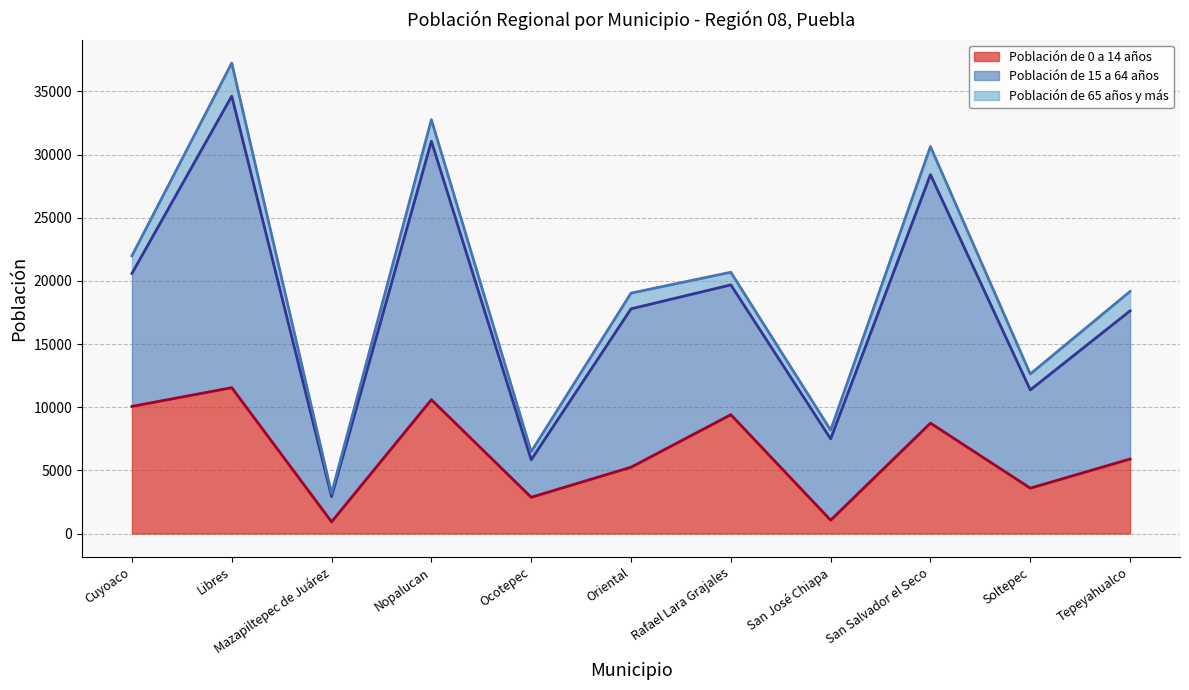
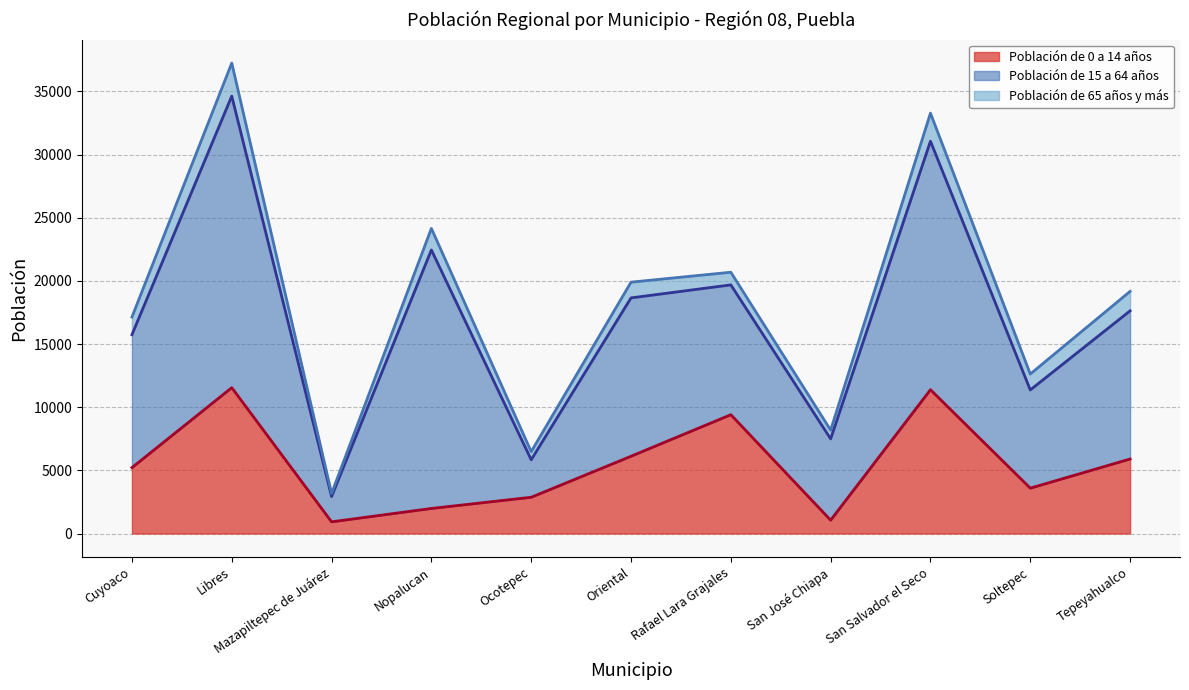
Población de 0 a 14 años, Cuyoaco: 10100 -> 5200
Población de 0 a 14 años, Nopalucan: 10600 -> 2000
Población de 0 a 14 años, Oriental: 5300 -> 6100
Población de 0 a 14 años, San Salvador el Seco: 8700 -> 11400
